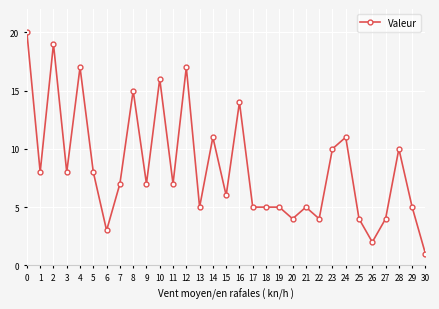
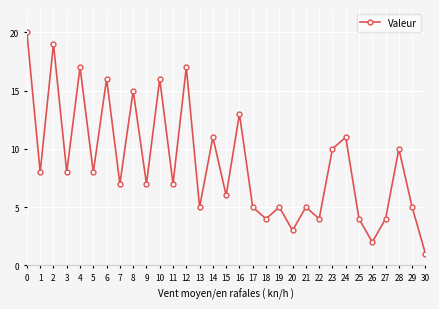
6: 3 -> 16
16: 14 -> 13
18: 5 -> 4
20: 4 -> 3
